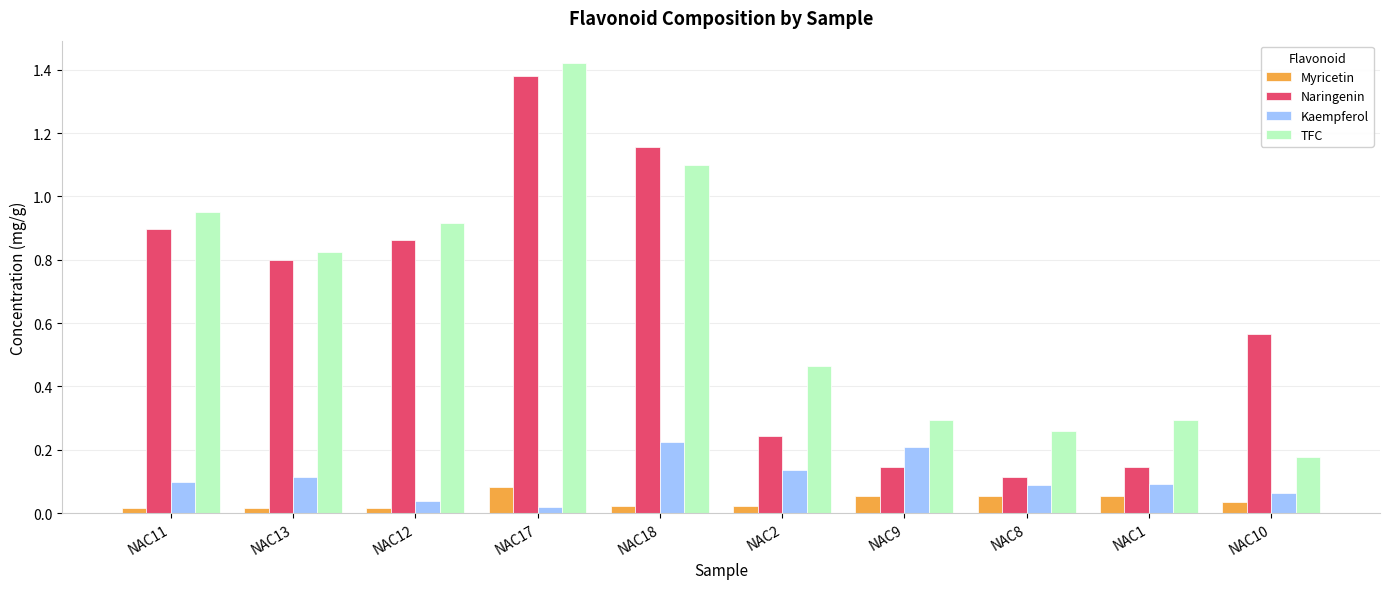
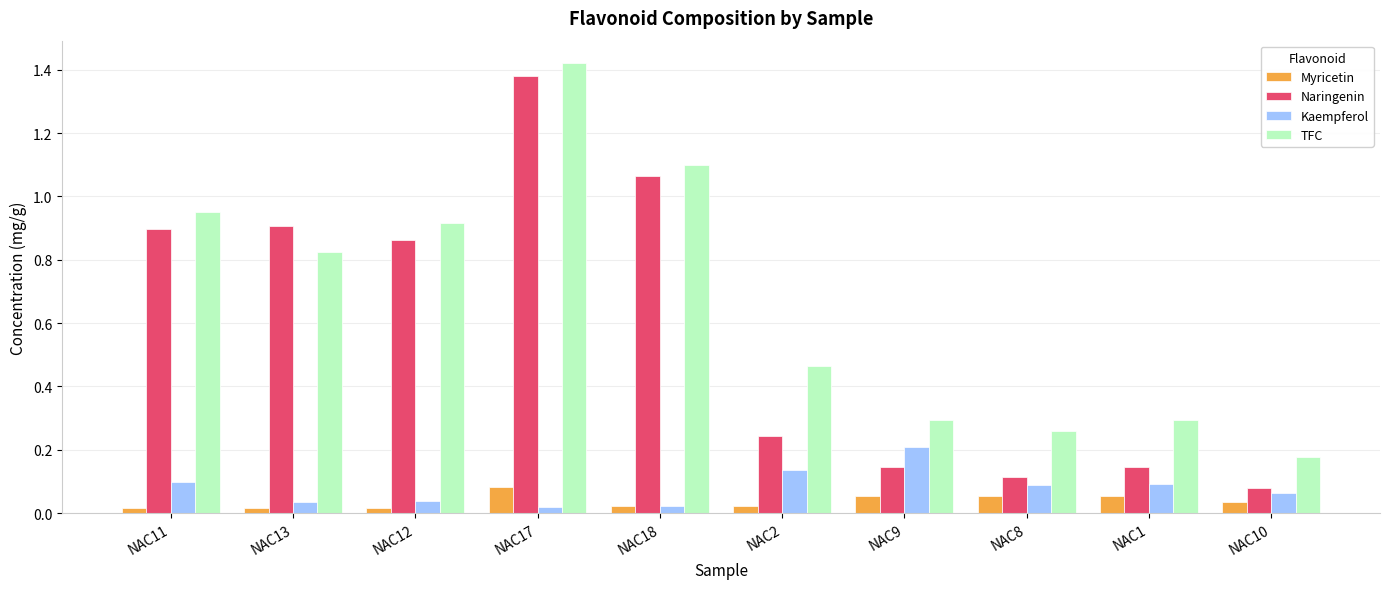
Naringenin, NAC13: 0.80 -> 0.91
Kaempferol, NAC13: 0.11 -> 0.04
Naringenin, NAC18: 1.16 -> 1.06
Kaempferol, NAC18: 0.22 -> 0.02
Naringenin, NAC10: 0.57 -> 0.08
